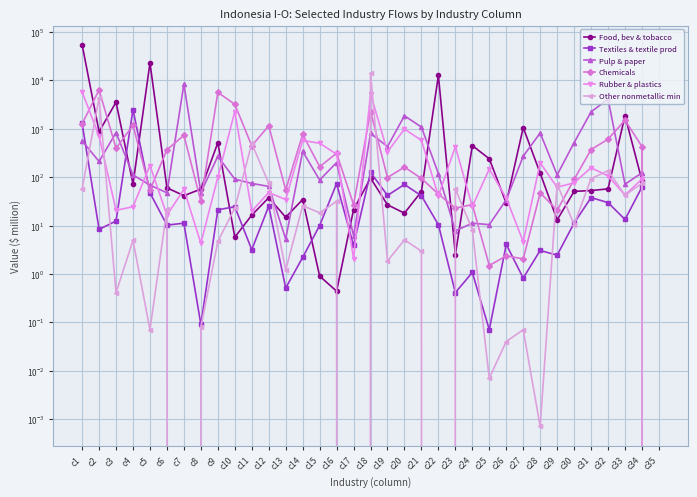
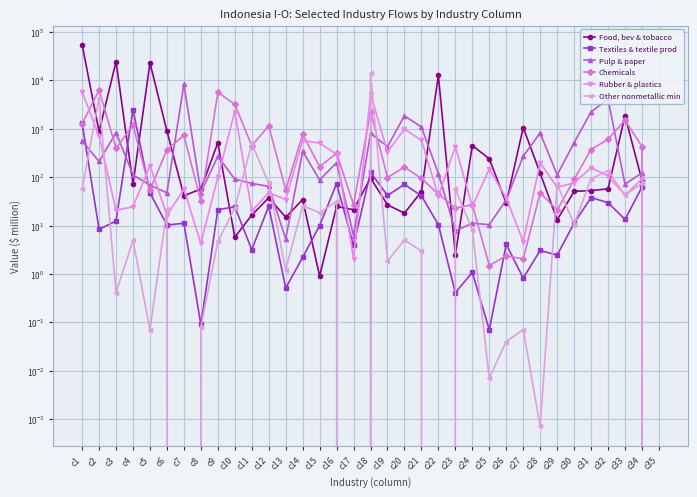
Food, bev & tobacco, c3: 4000 -> 20000
Food, bev & tobacco, c6: 60 -> 900
Food, bev & tobacco, c16: 0.4 -> 20
